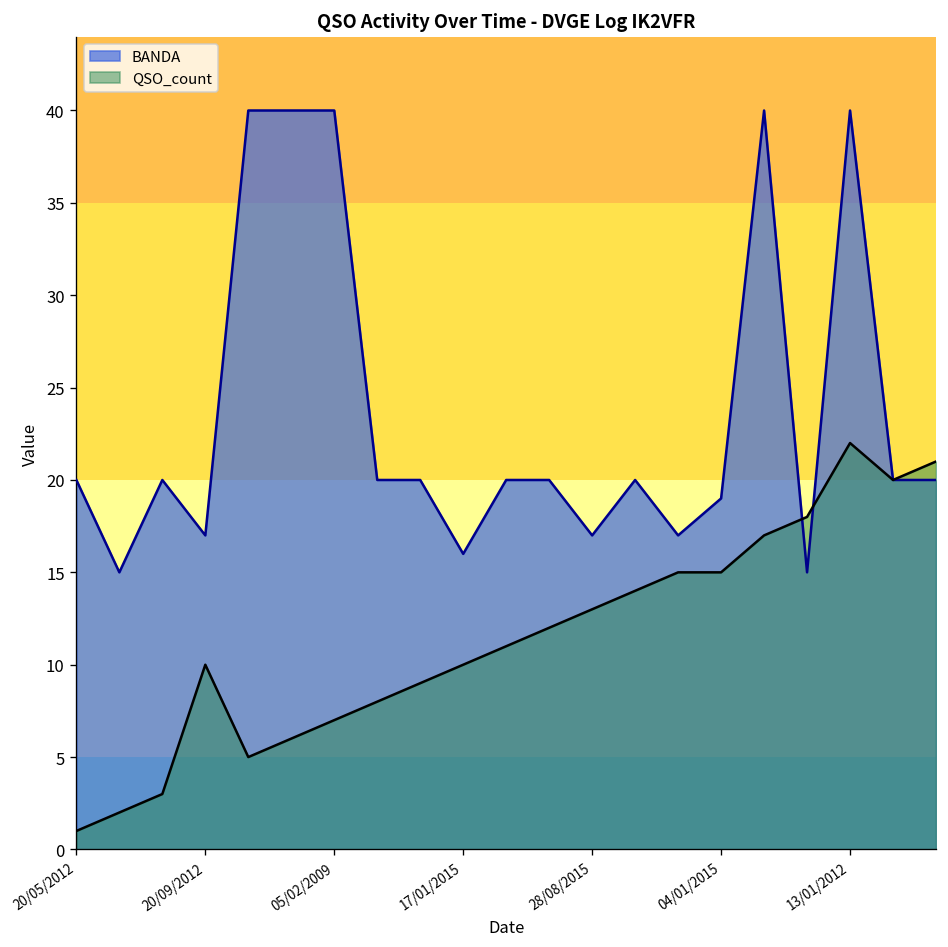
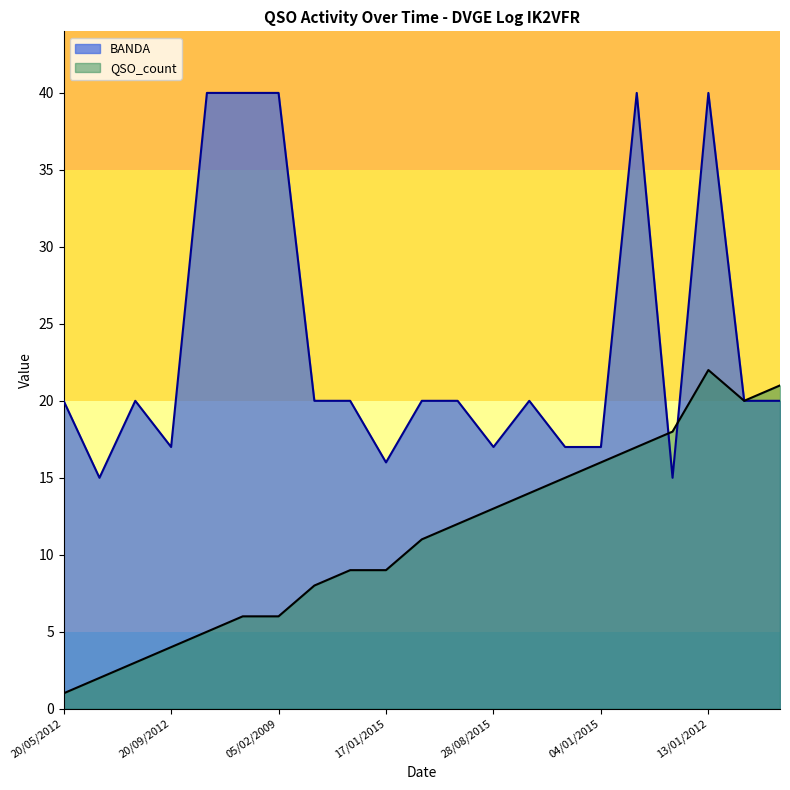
QSO_count, 20/09/2012: 10 -> 4
QSO_count, 05/02/2009: 7 -> 6
QSO_count, 17/01/2015: 10 -> 9
BANDA, 04/01/2015: 19 -> 17
QSO_count, 04/01/2015: 15 -> 16
